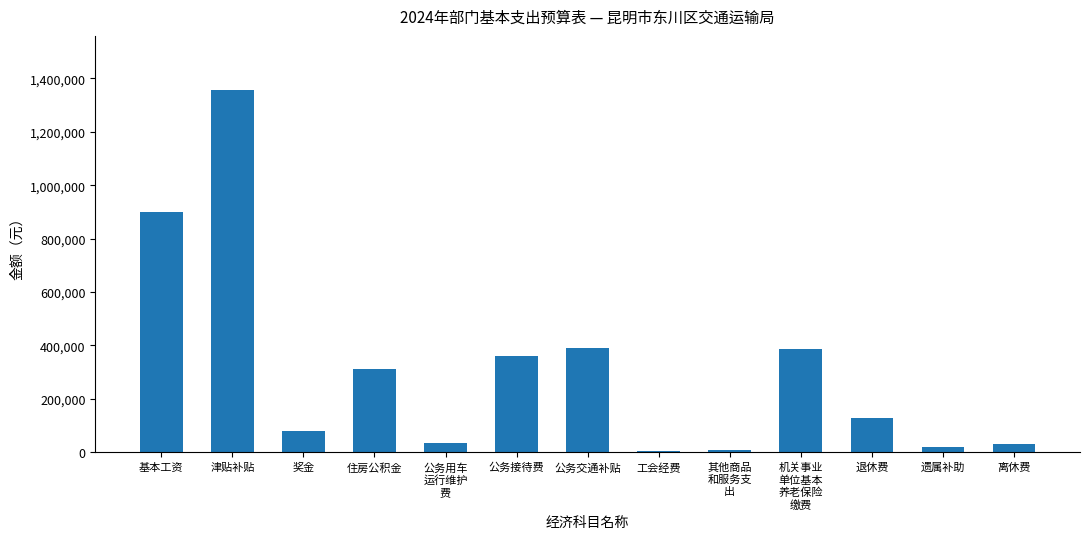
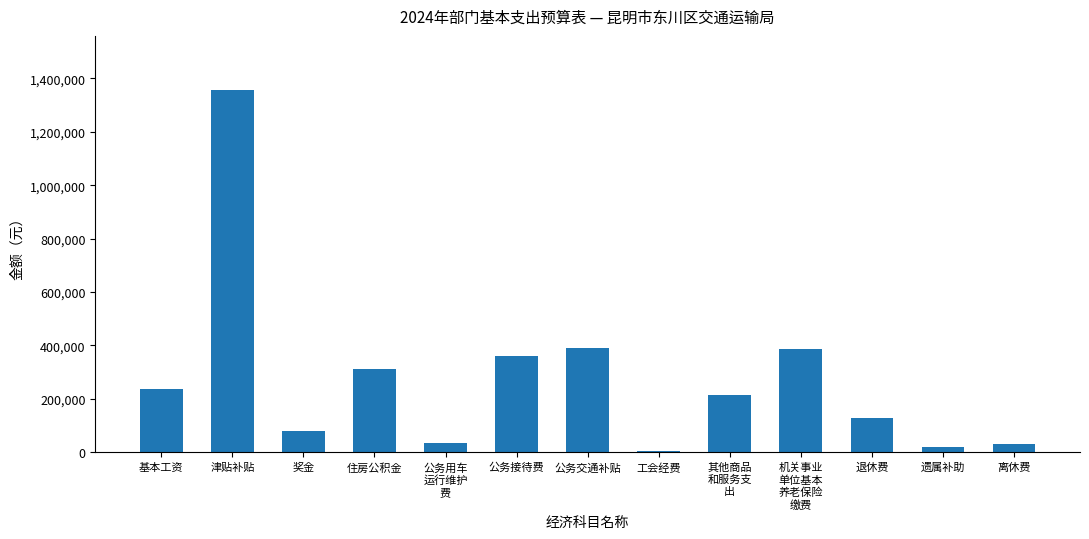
基本工资: 900,000 -> 240,000
其他商品 和服务支 出: 10,000 -> 210,000
